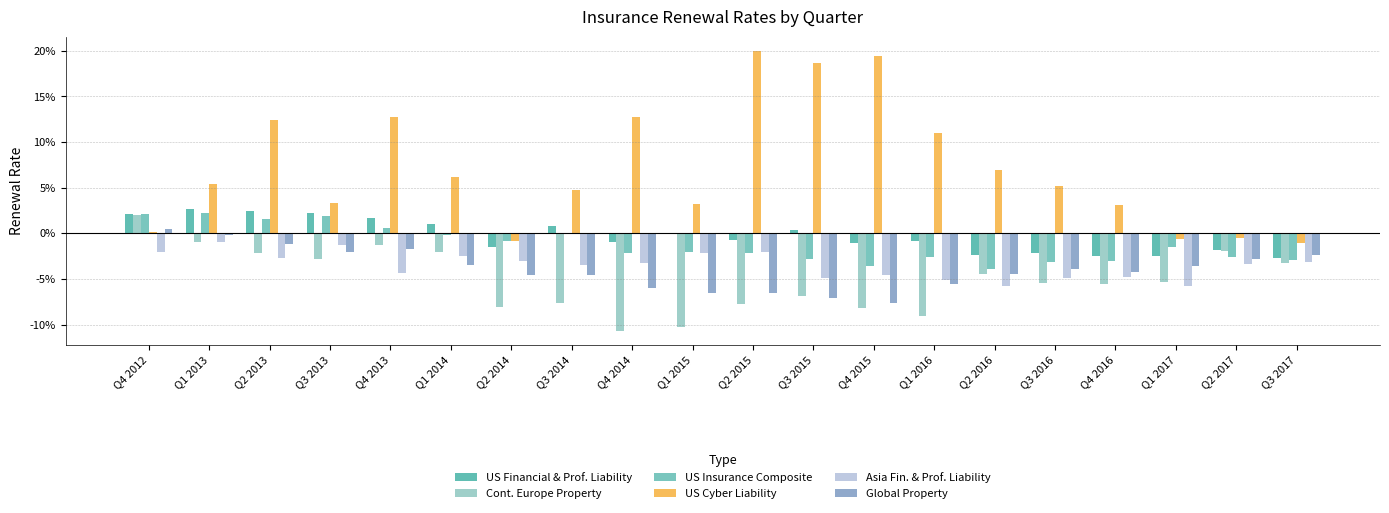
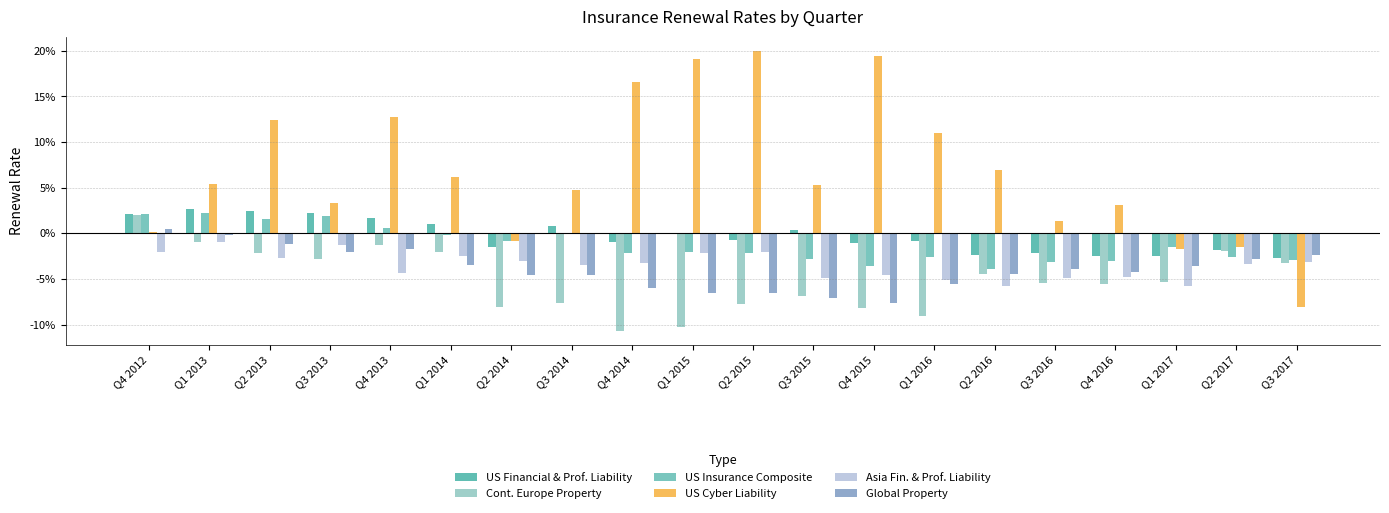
US Cyber Liability, Q4 2014: 13% -> 17%
US Cyber Liability, Q1 2015: 3% -> 19%
US Cyber Liability, Q3 2015: 19% -> 5%
US Cyber Liability, Q3 2016: 5% -> 1%
US Cyber Liability, Q1 2017: -1% -> -2%
US Cyber Liability, Q2 2017: -1% -> -2%
US Cyber Liability, Q3 2017: -1% -> -8%
